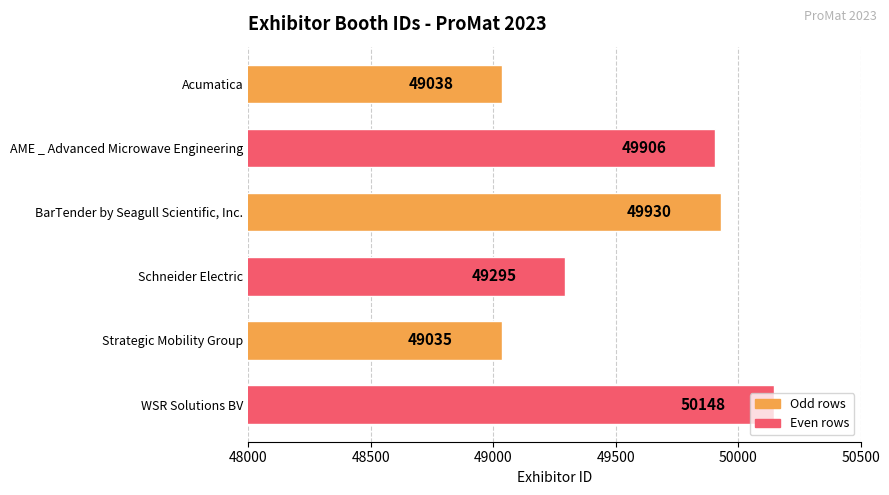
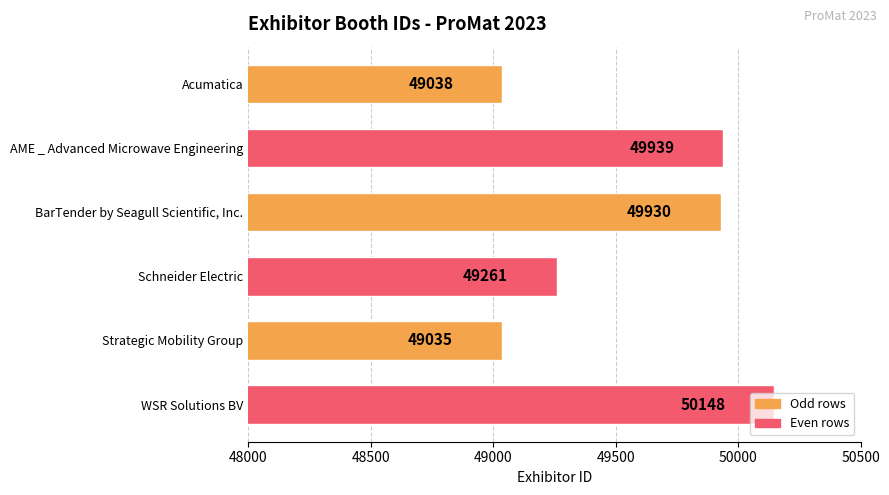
AME _ Advanced Microwave Engineering: 49906 -> 49939
Schneider Electric: 49295 -> 49261
